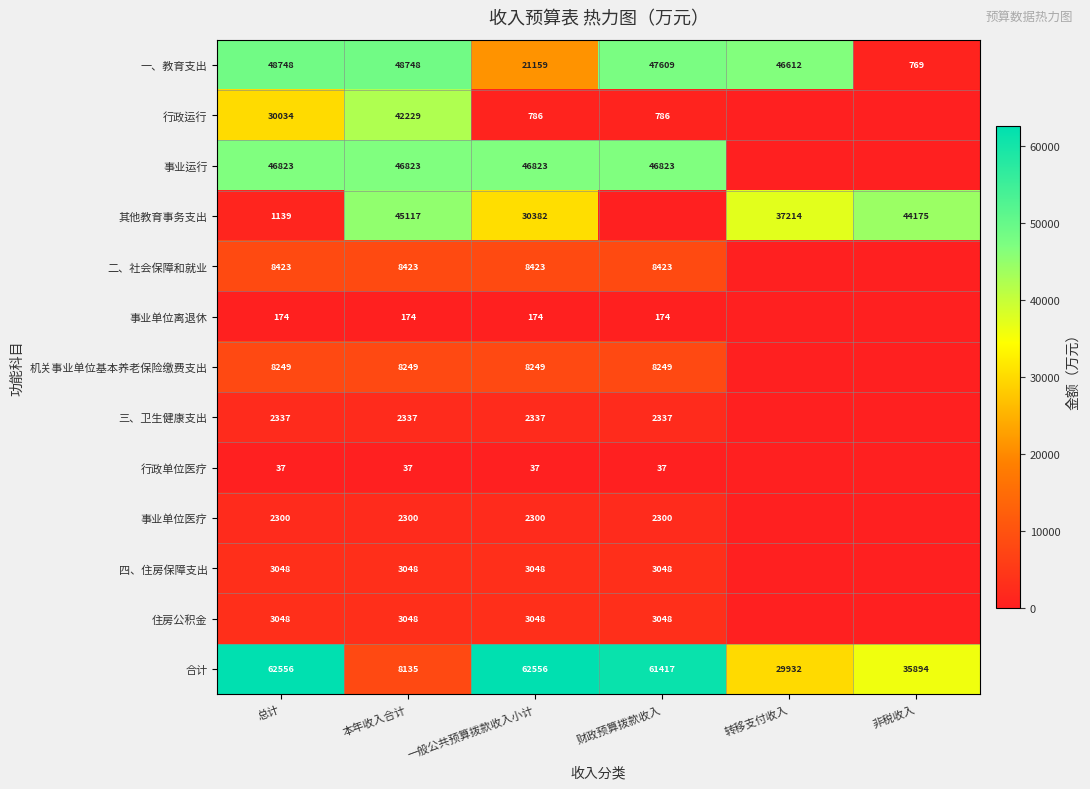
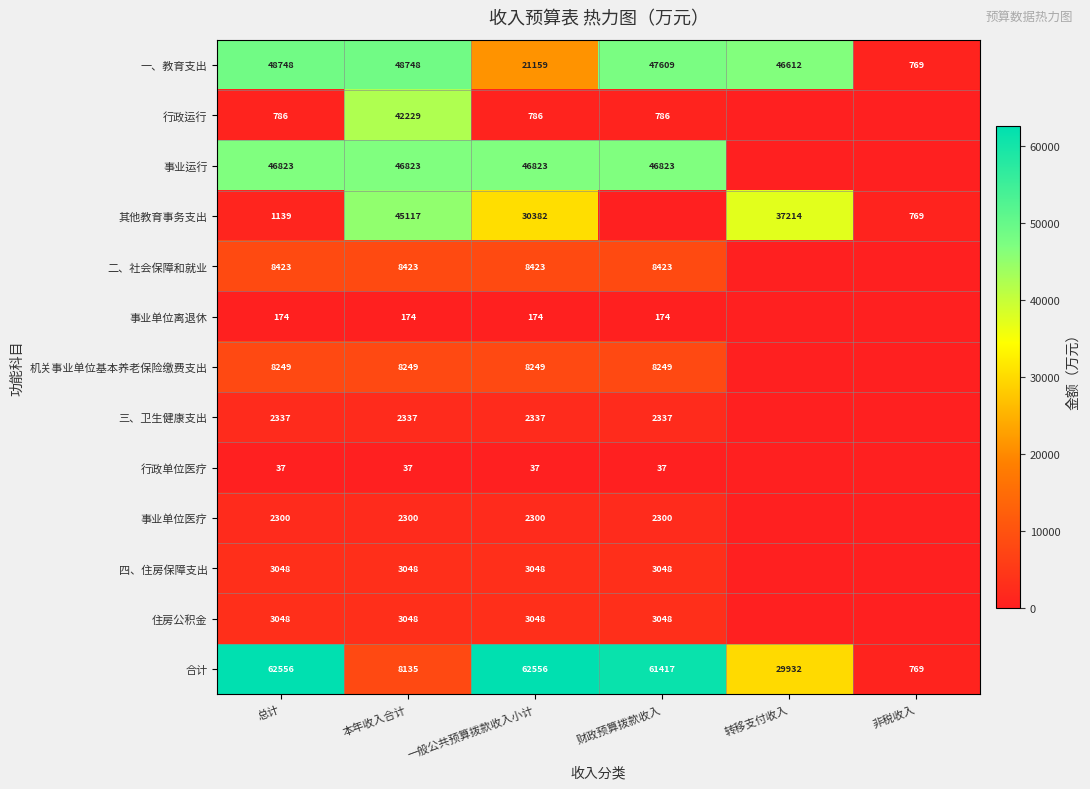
行政运行, 总计: 30034 -> 786
其他教育事务支出, 非税收入: 44175 -> 769
合计, 非税收入: 35894 -> 769
